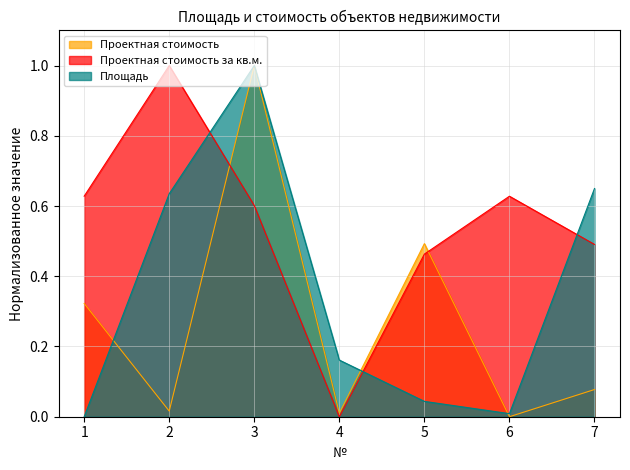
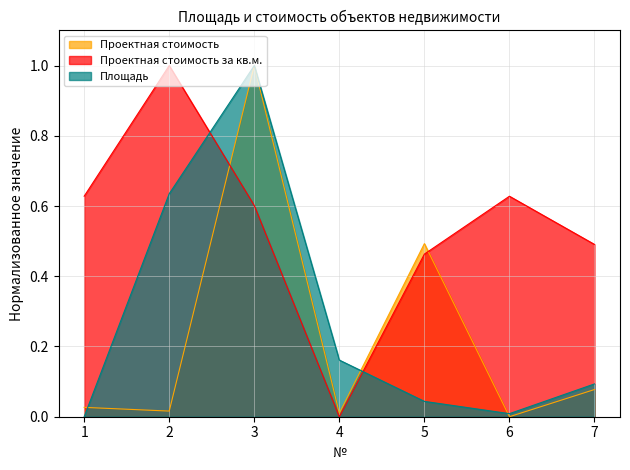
Проектная стоимость, 1: 0.32 -> 0.03
Площадь, 7: 0.65 -> 0.09
